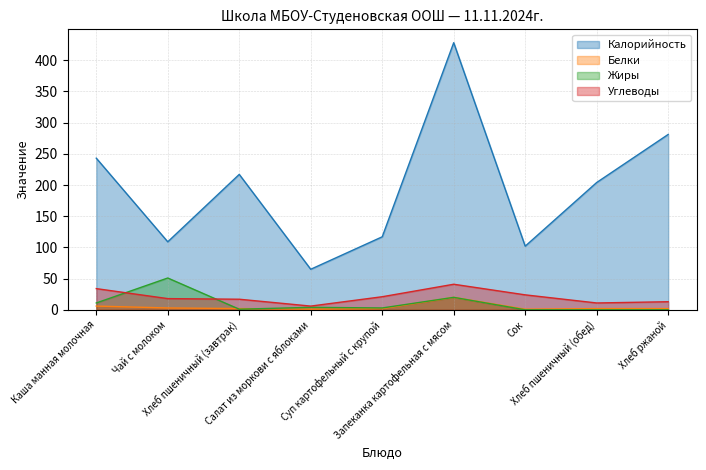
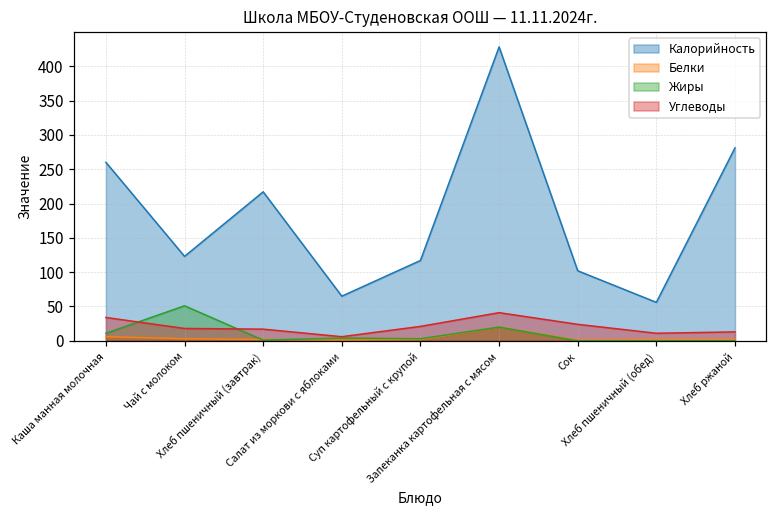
Калорийность, Каша манная молочная: 240 -> 260
Калорийность, Чай с молоком: 110 -> 120
Калорийность, Хлеб пшеничный (обед): 200 -> 60
